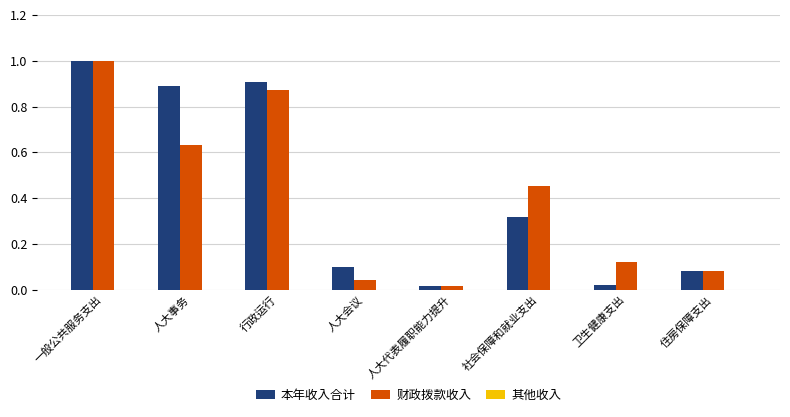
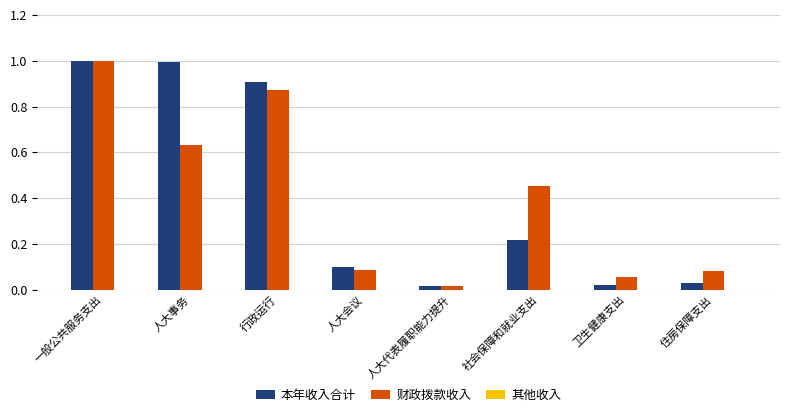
本年收入合计, 人大事务: 0.89 -> 0.99
财政拨款收入, 人大会议: 0.04 -> 0.09
本年收入合计, 社会保障和就业支出: 0.32 -> 0.22
财政拨款收入, 卫生健康支出: 0.12 -> 0.06
本年收入合计, 住房保障支出: 0.08 -> 0.03
